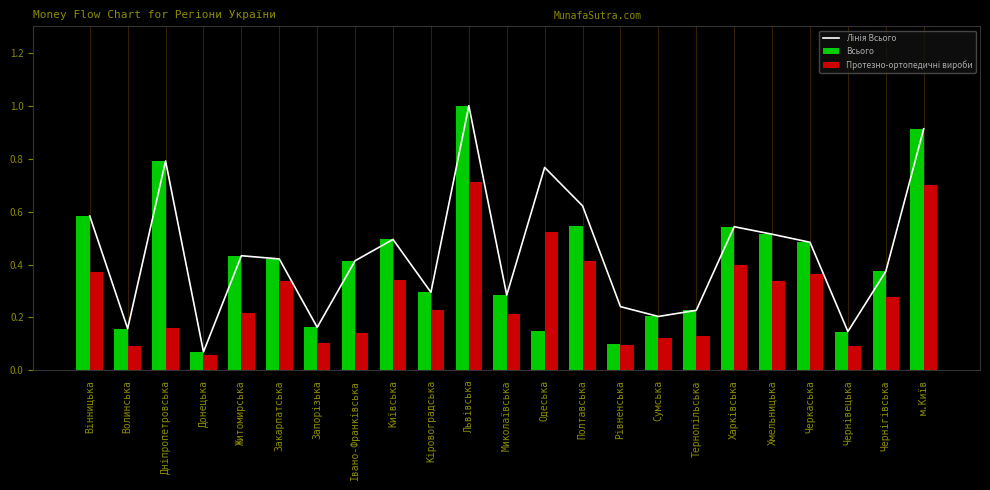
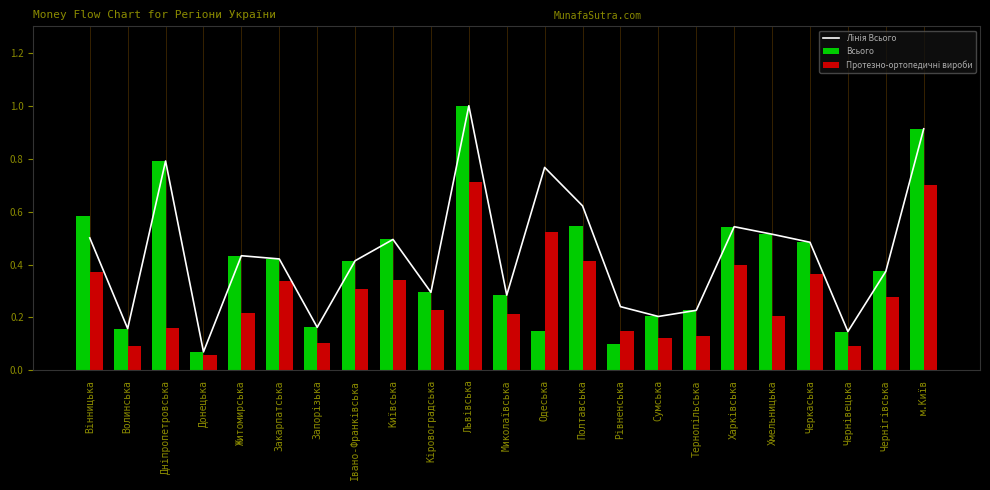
Лінія Всього, Вінницька: 0.58 -> 0.50
Протезно-ортопедичні вироби, Івано-Франківська: 0.14 -> 0.31
Протезно-ортопедичні вироби, Рівненська: 0.09 -> 0.15
Протезно-ортопедичні вироби, Хмельницька: 0.34 -> 0.21
